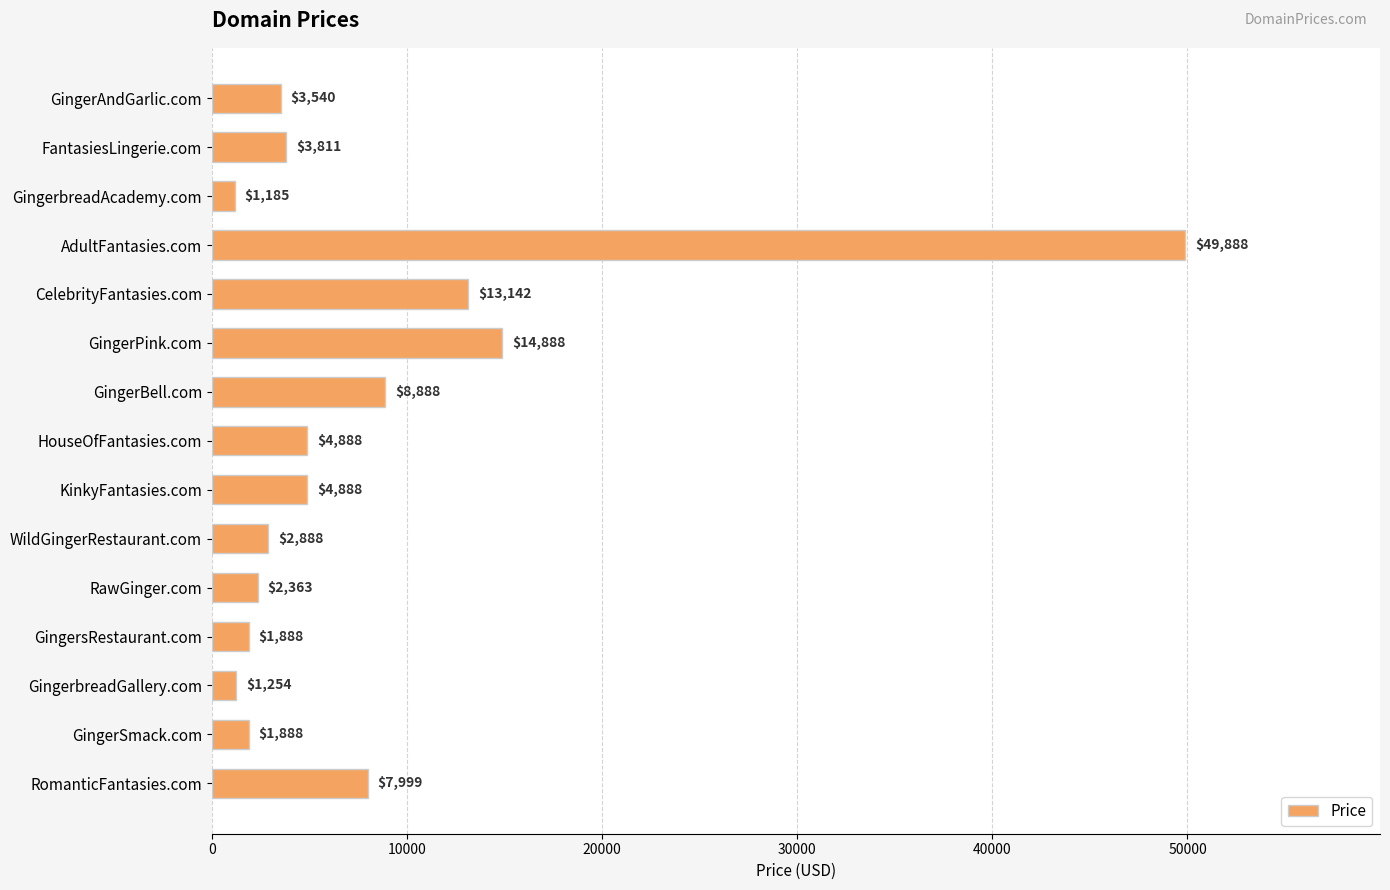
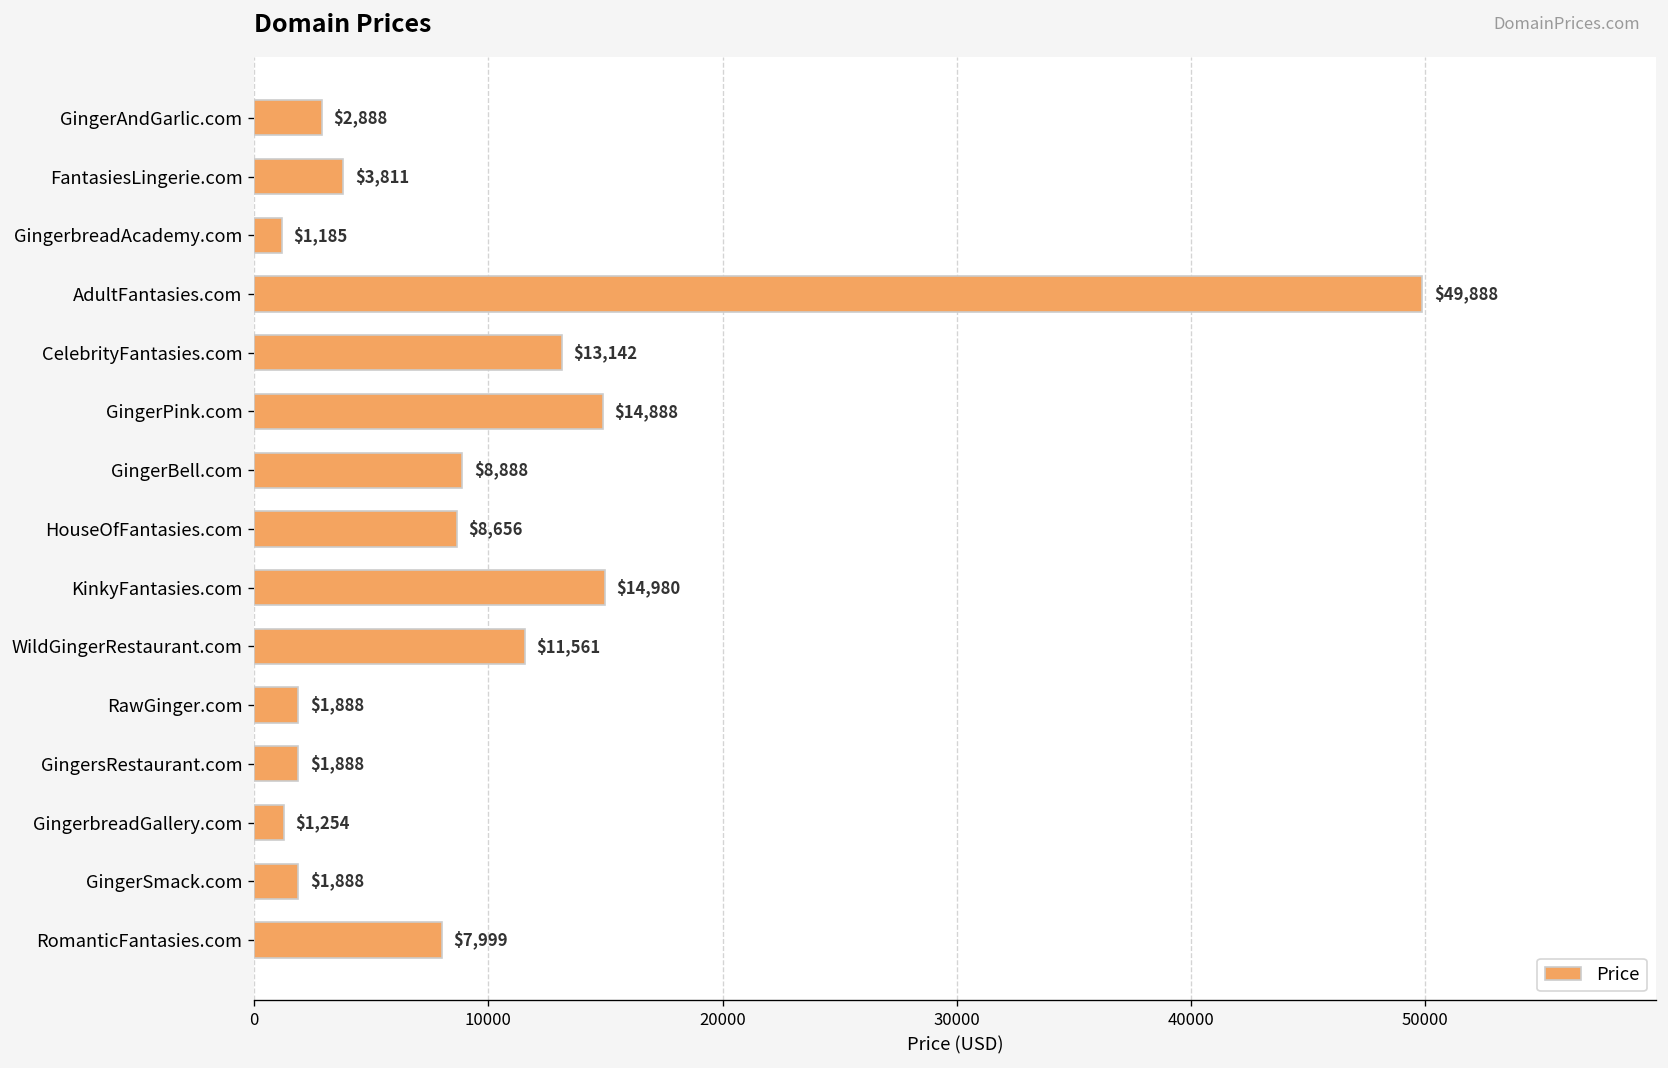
GingerAndGarlic.com: $3,540 -> $2,888
HouseOfFantasies.com: $4,888 -> $8,656
KinkyFantasies.com: $4,888 -> $14,980
WildGingerRestaurant.com: $2,888 -> $11,561
RawGinger.com: $2,363 -> $1,888
